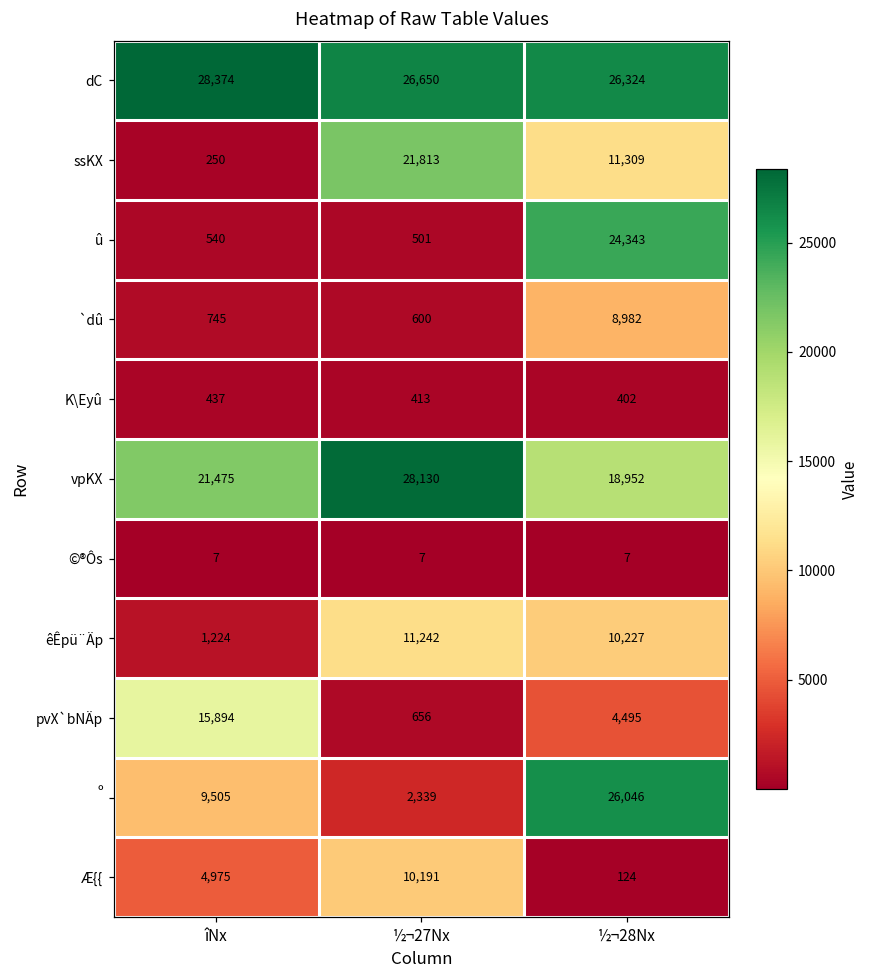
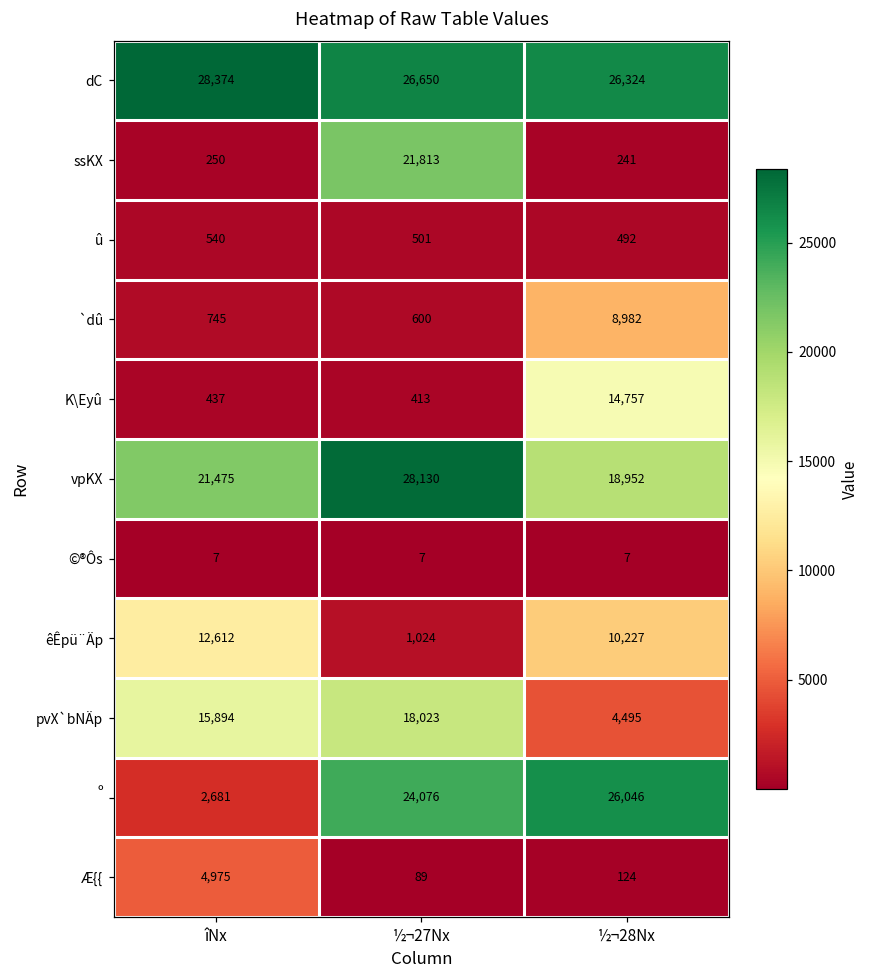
ssKX, ½¬28Nx: 11,309 -> 241
û, ½¬28Nx: 24,343 -> 492
K\Eyû, ½¬28Nx: 402 -> 14,757
êÊpü¨Äp, îNx: 1,224 -> 12,612
êÊpü¨Äp, ½¬27Nx: 11,242 -> 1,024
pvX`bNÄp, ½¬27Nx: 656 -> 18,023
º, îNx: 9,505 -> 2,681
º, ½¬27Nx: 2,339 -> 24,076
Æ{{, ½¬27Nx: 10,191 -> 89
